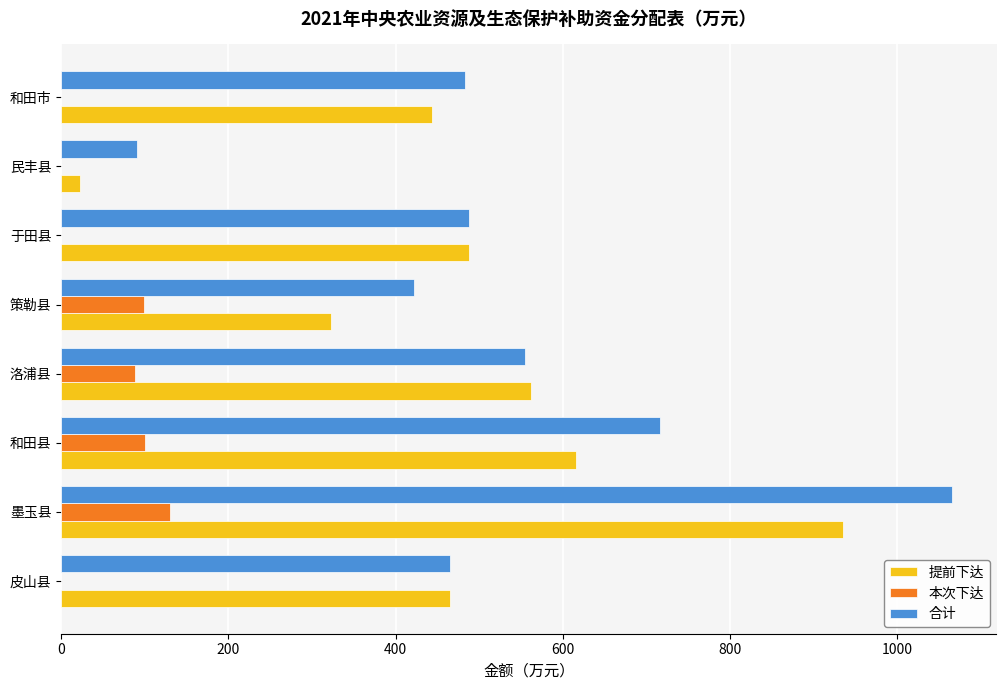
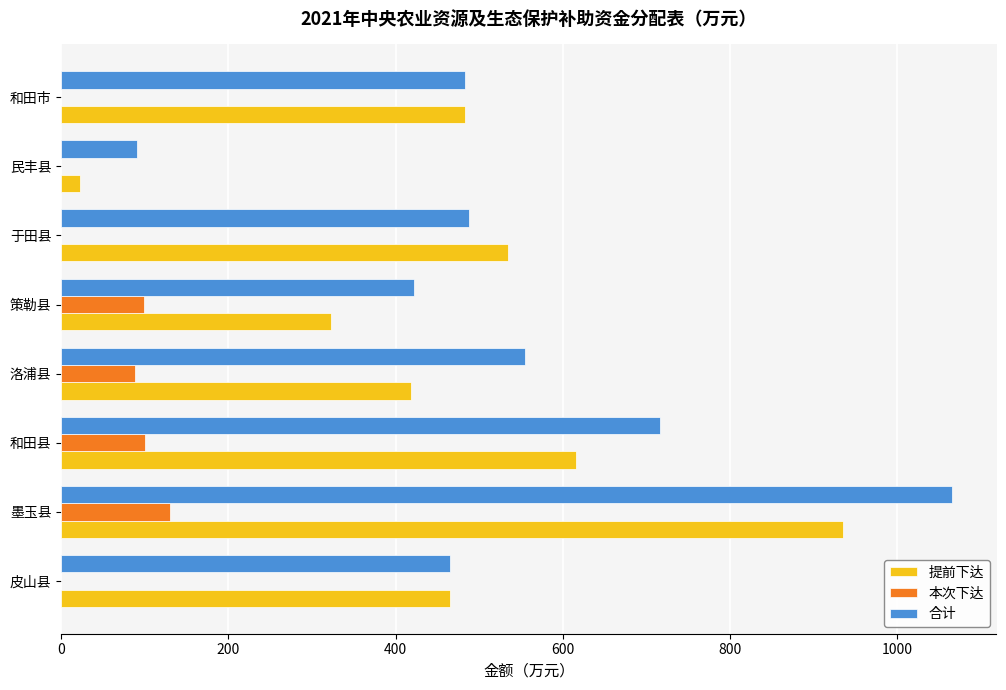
提前下达, 和田市: 440 -> 480
提前下达, 于田县: 490 -> 540
提前下达, 洛浦县: 560 -> 420
